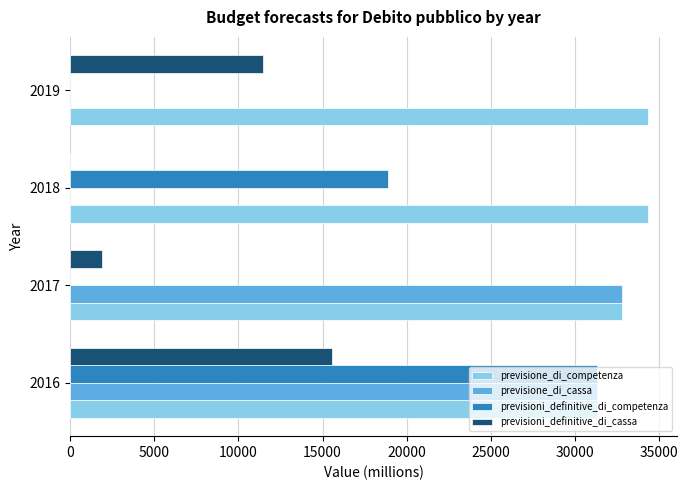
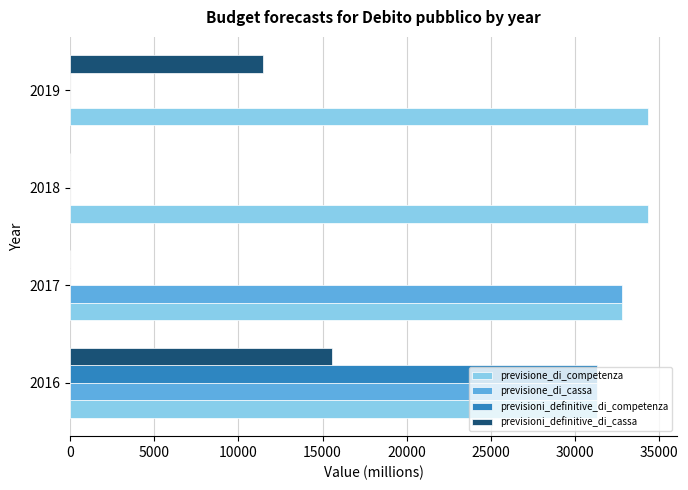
previsioni_definitive_di_competenza, 2018: 18900 -> 0
previsioni_definitive_di_cassa, 2017: 1900 -> 0
